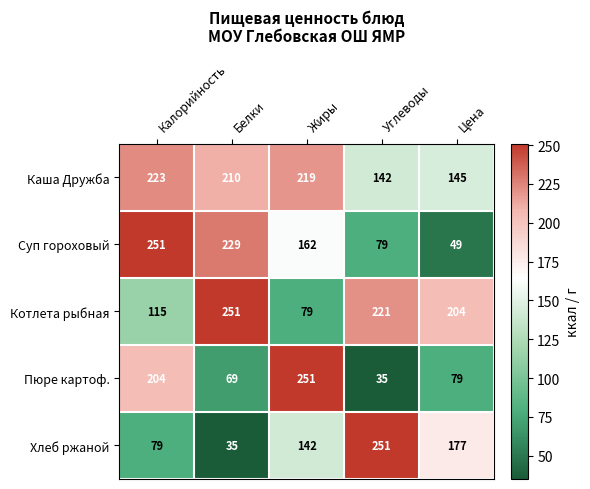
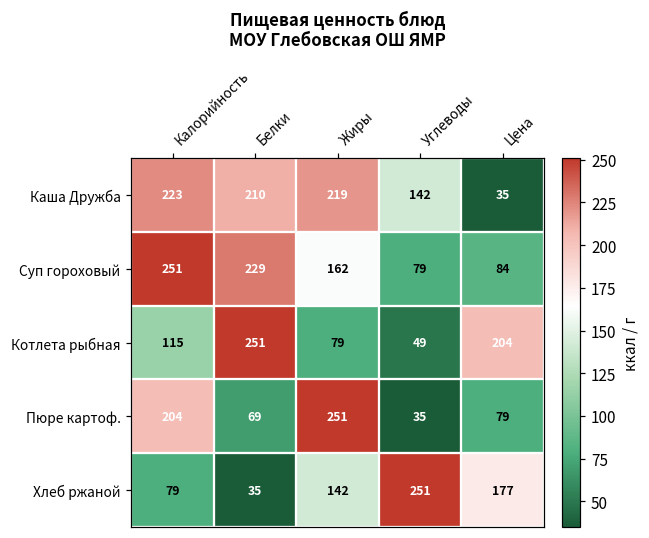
Каша Дружба, Цена: 145 -> 35
Суп гороховый, Цена: 49 -> 84
Котлета рыбная, Углеводы: 221 -> 49
